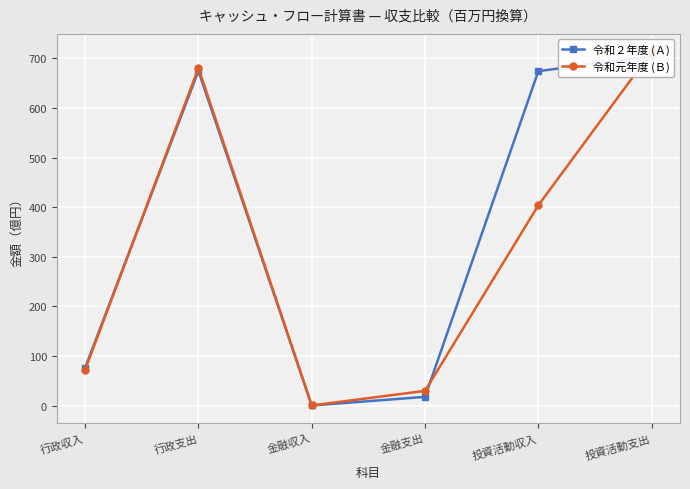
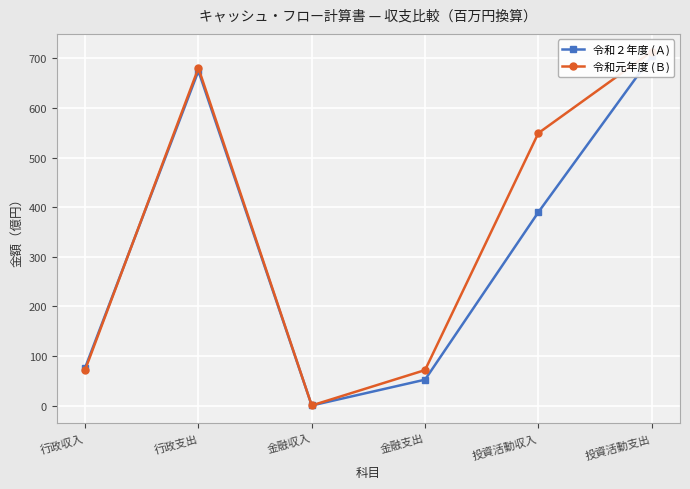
令和２年度 (Ａ), 金融支出: 20 -> 50
令和元年度 (Ｂ), 金融支出: 30 -> 70
令和２年度 (Ａ), 投資活動収入: 670 -> 390
令和元年度 (Ｂ), 投資活動収入: 400 -> 550
